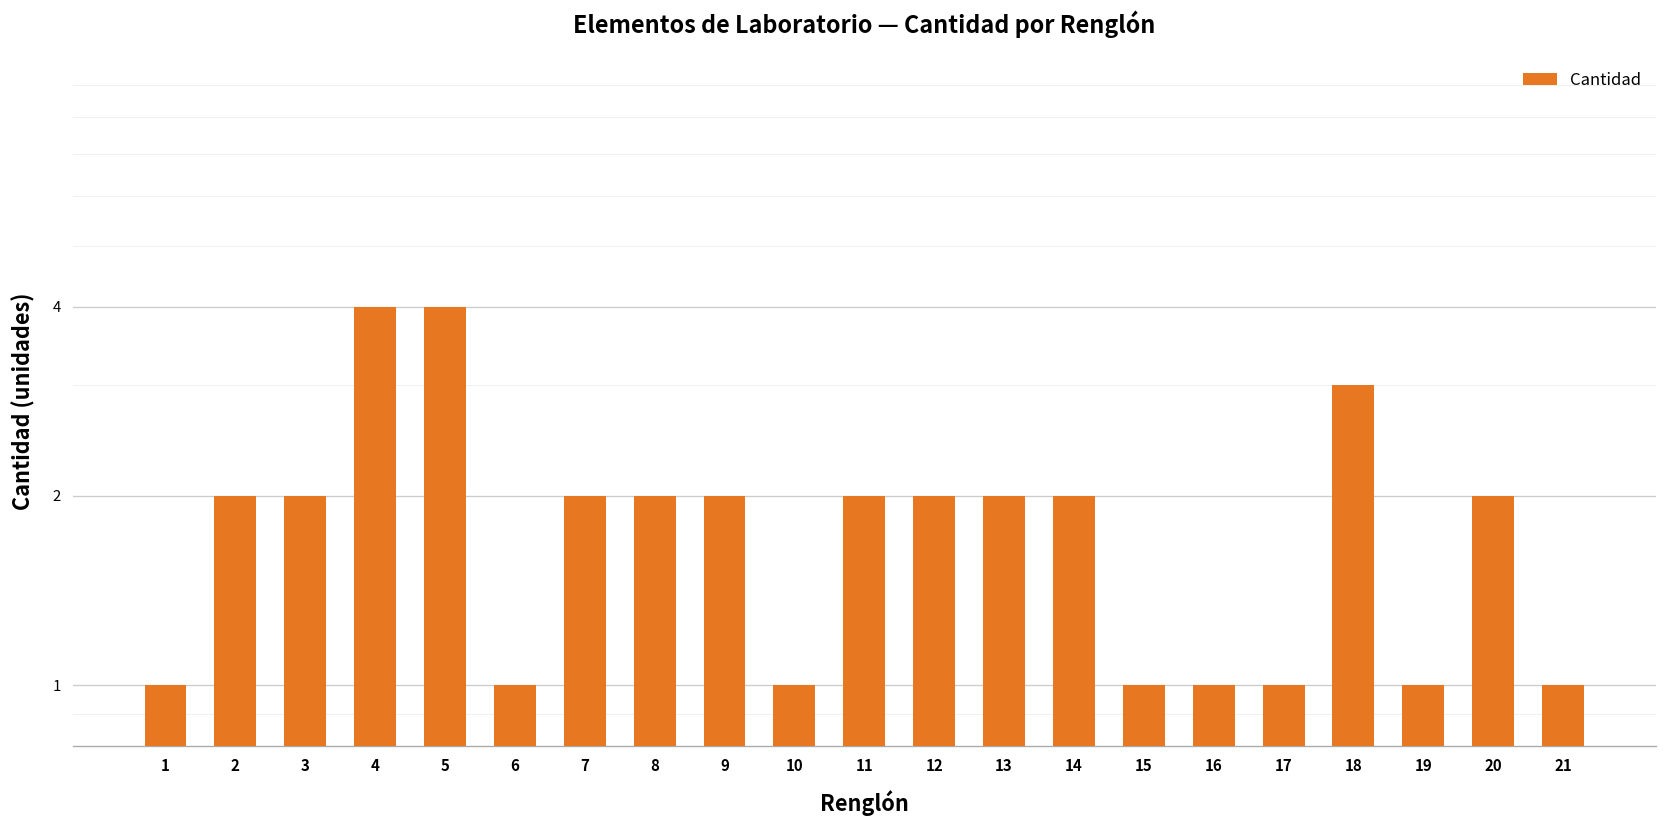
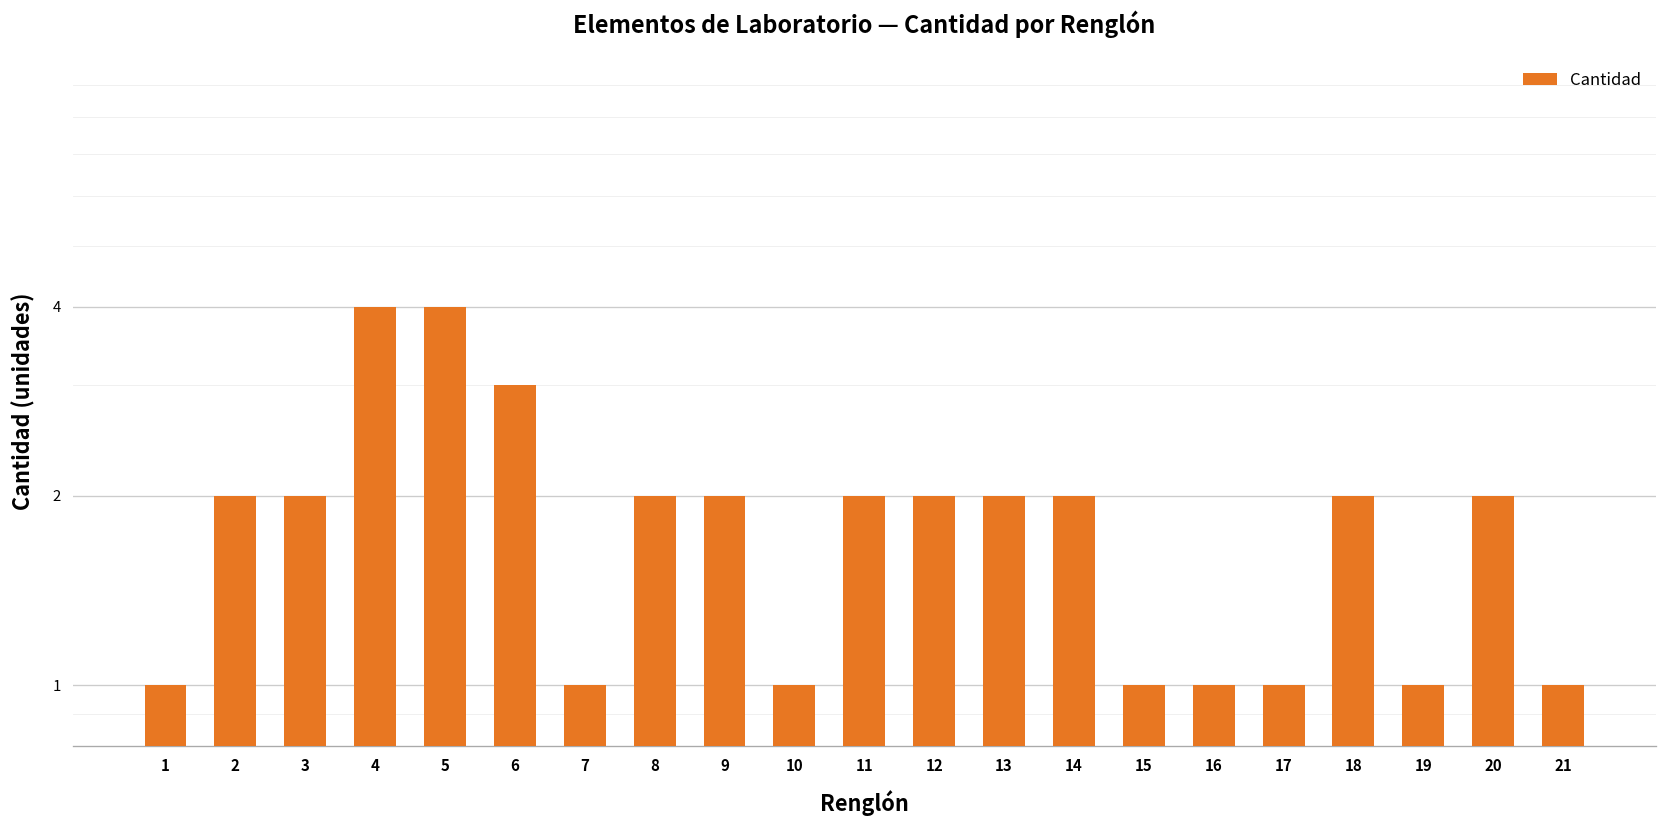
6: 1 -> 3
7: 2 -> 1
18: 3 -> 2
